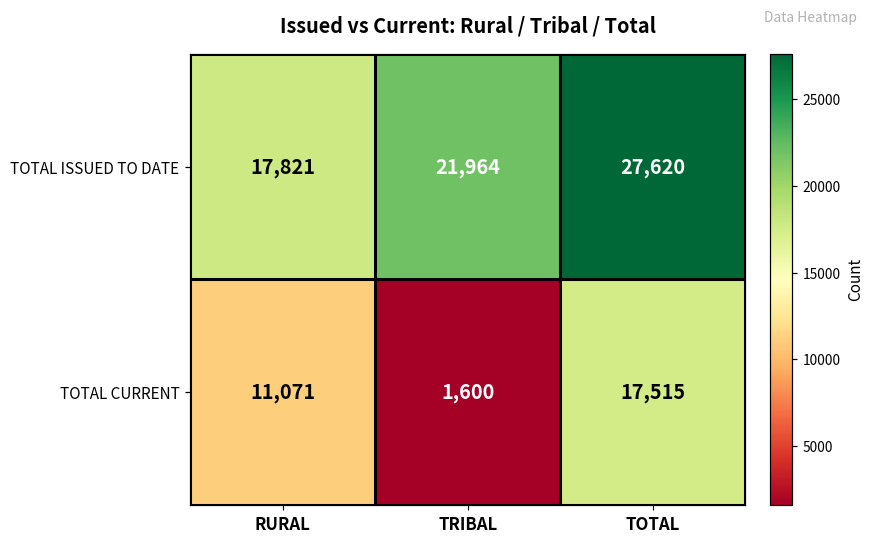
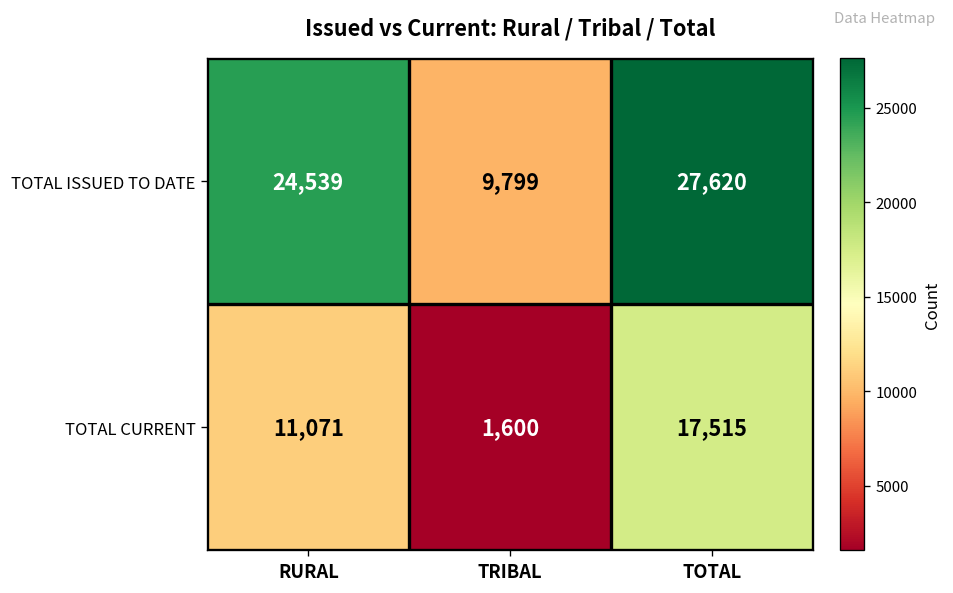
TOTAL ISSUED TO DATE, RURAL: 17,821 -> 24,539
TOTAL ISSUED TO DATE, TRIBAL: 21,964 -> 9,799
